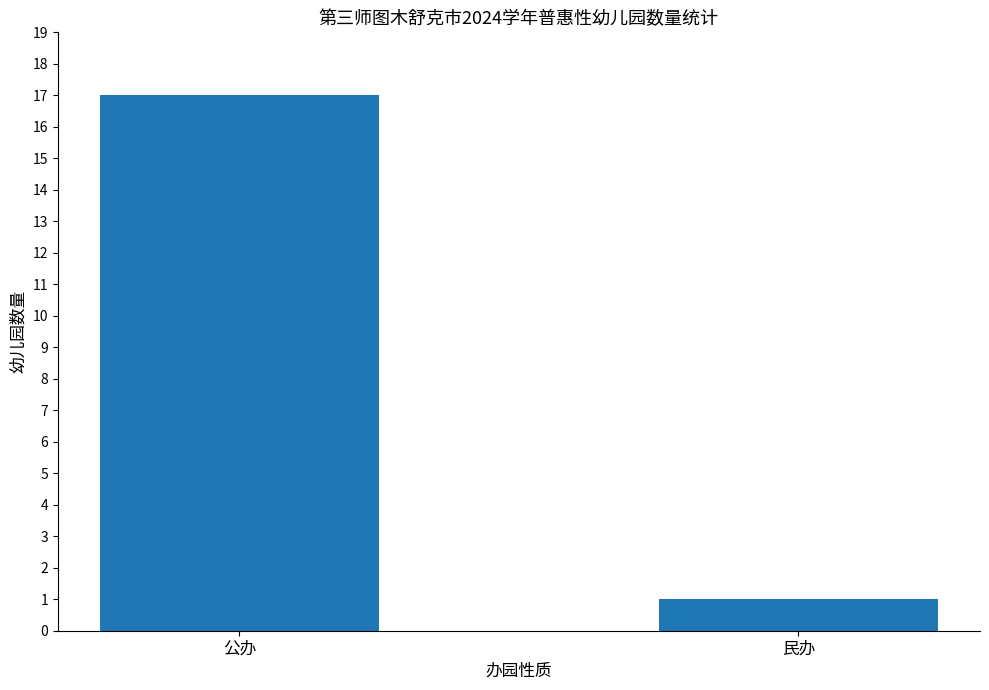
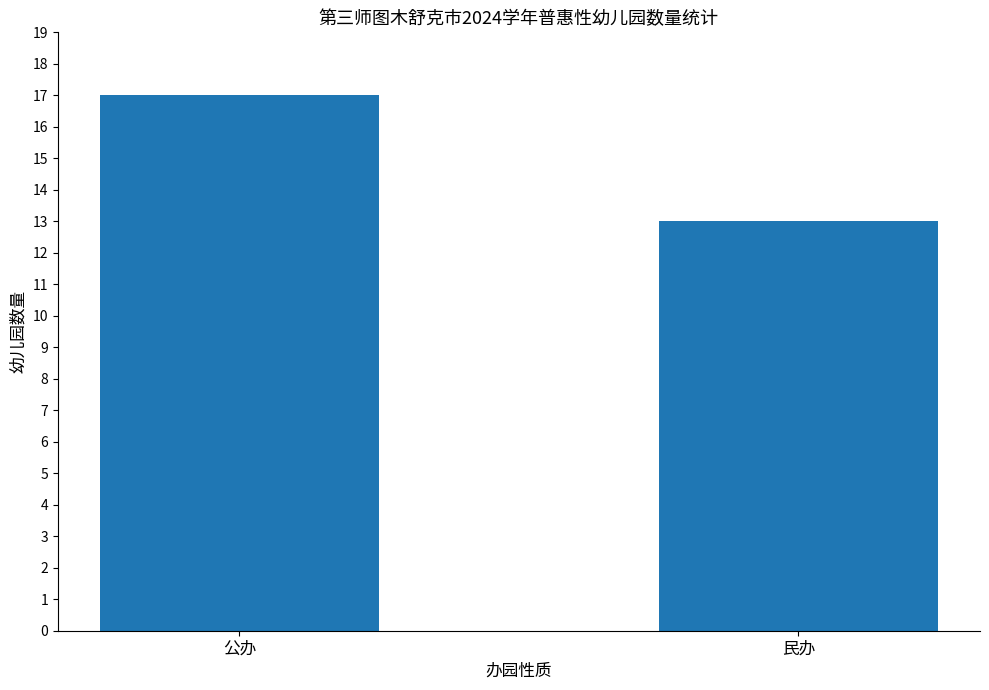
民办: 1 -> 13
